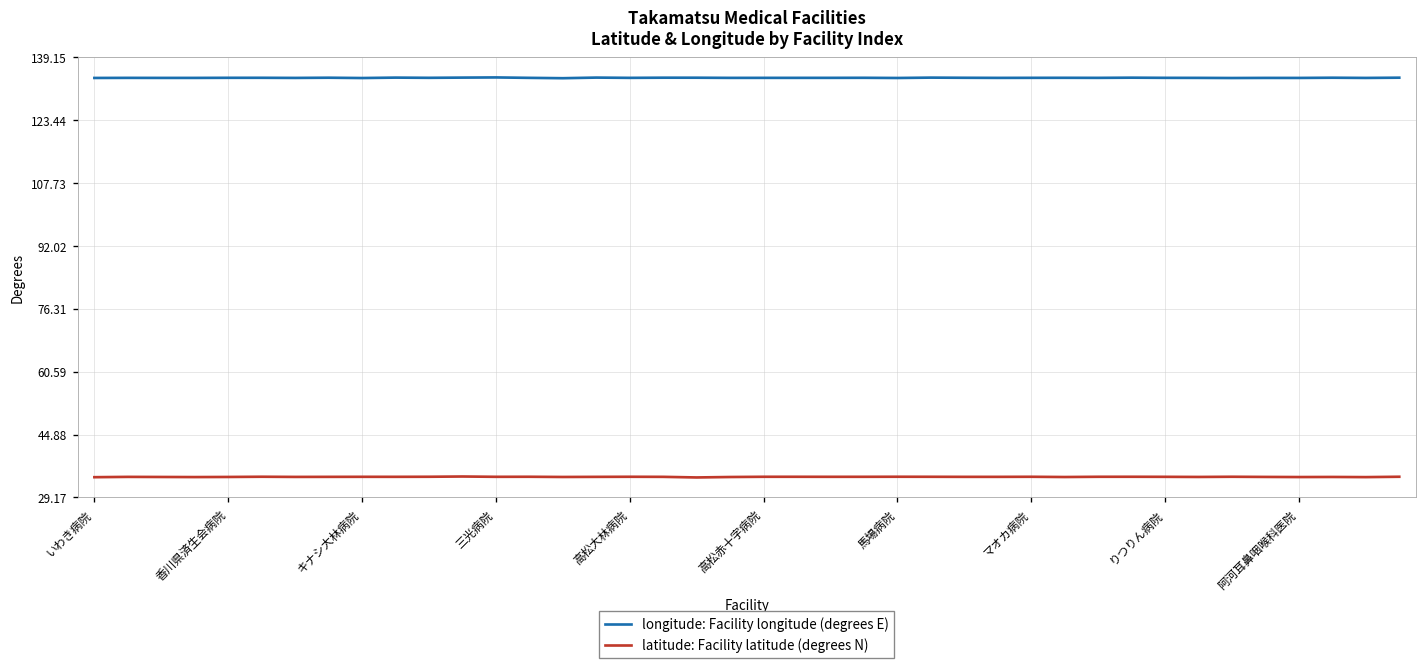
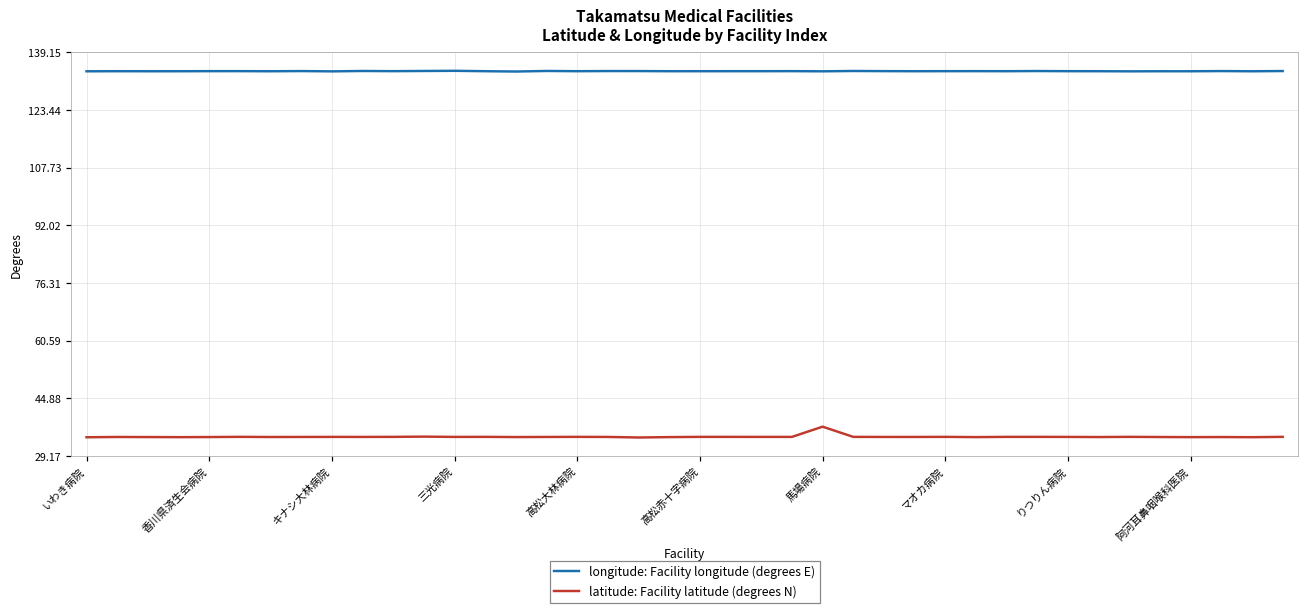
latitude: Facility latitude (degrees N), 馬場病院: 34 -> 37
